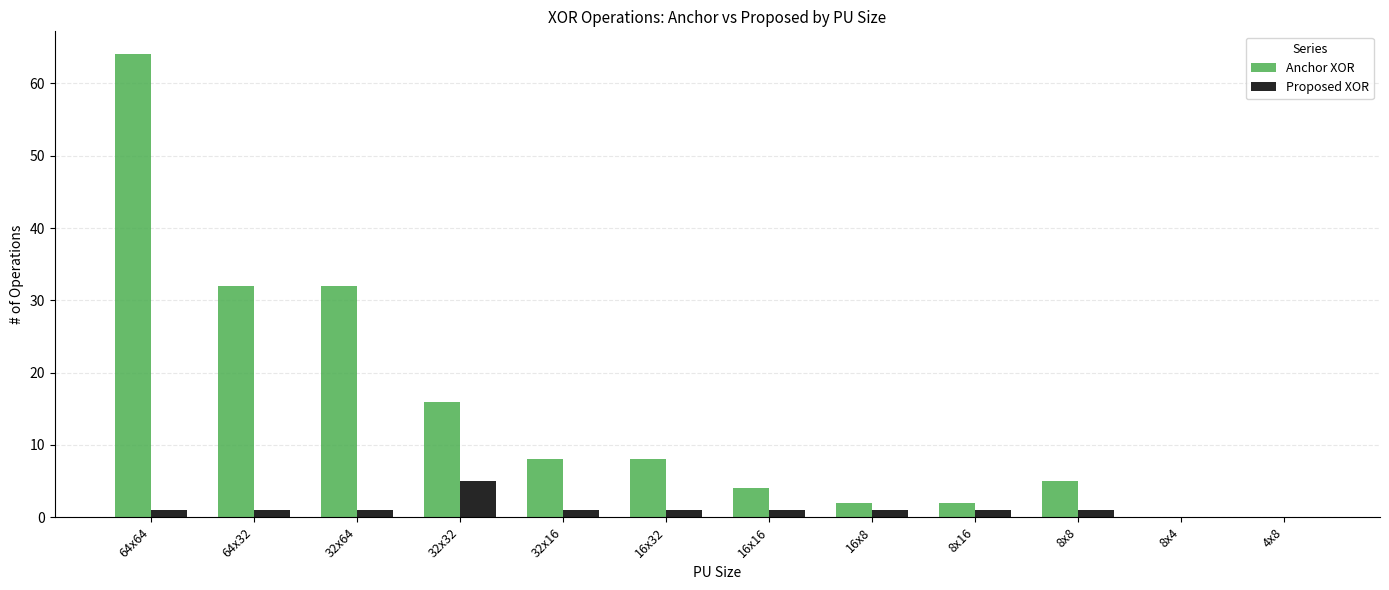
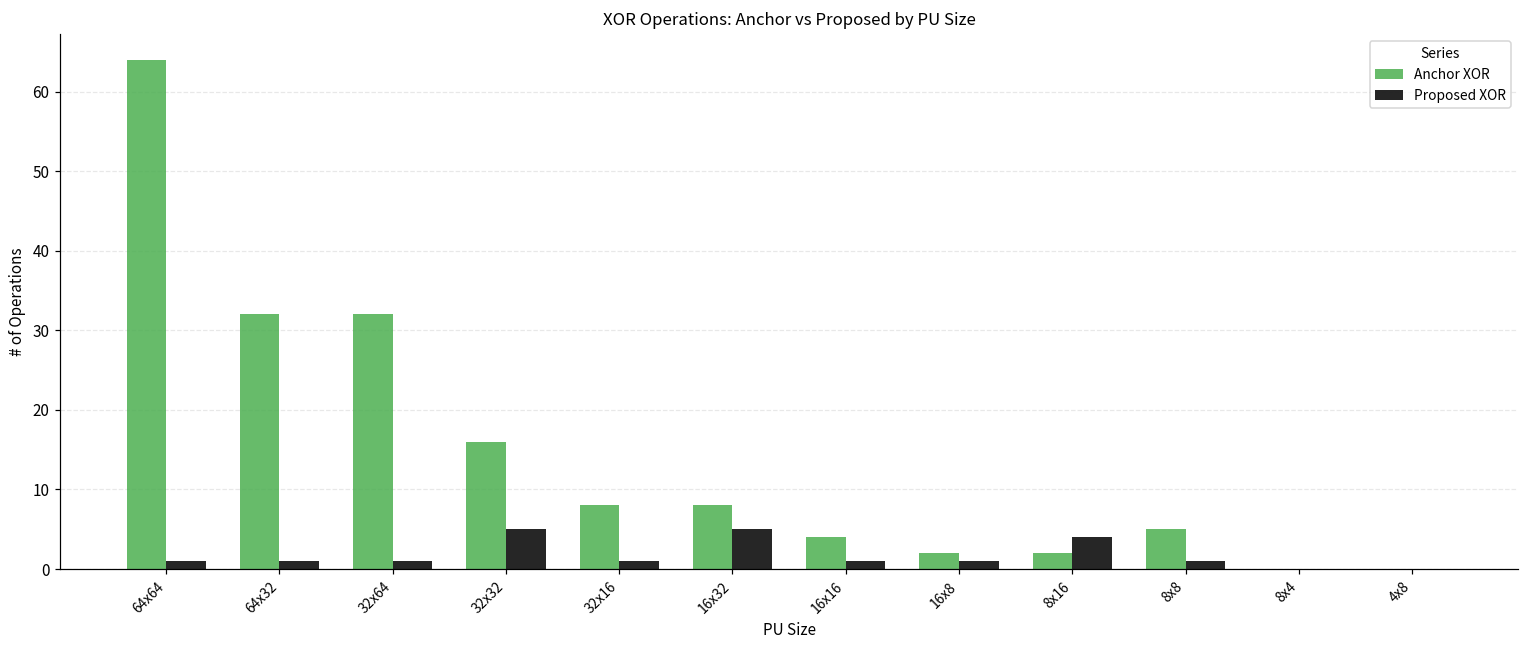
Proposed XOR, 16x32: 1 -> 5
Proposed XOR, 8x16: 1 -> 4
